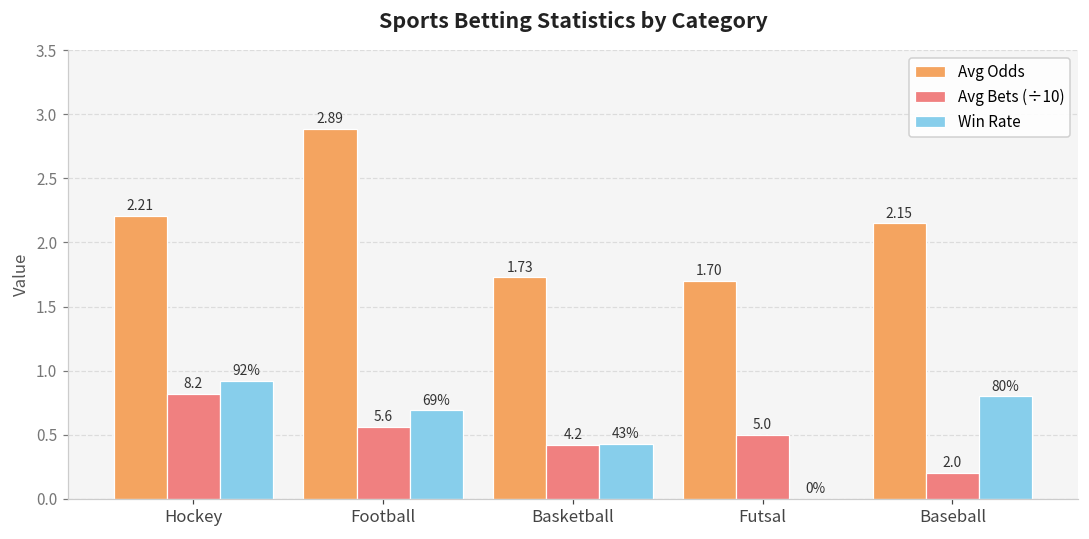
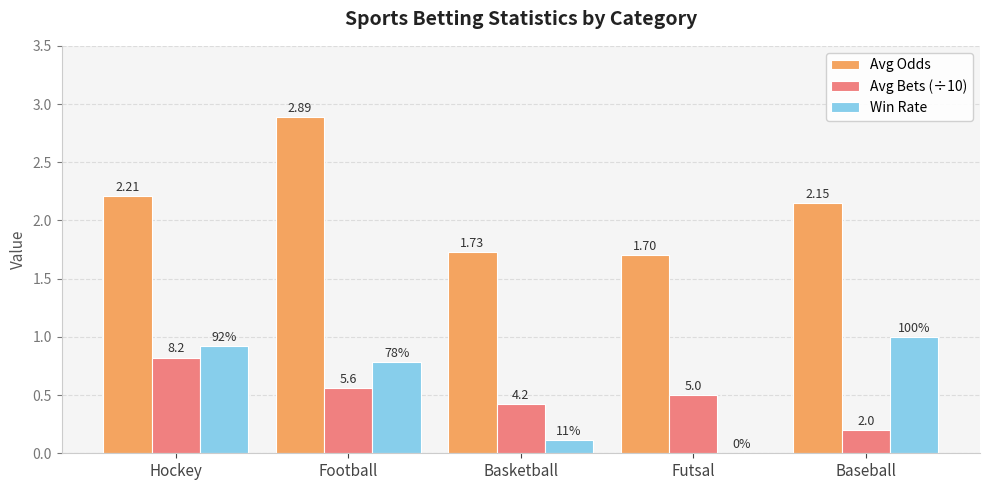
Win Rate, Football: 69% -> 78%
Win Rate, Basketball: 43% -> 11%
Win Rate, Baseball: 80% -> 100%
